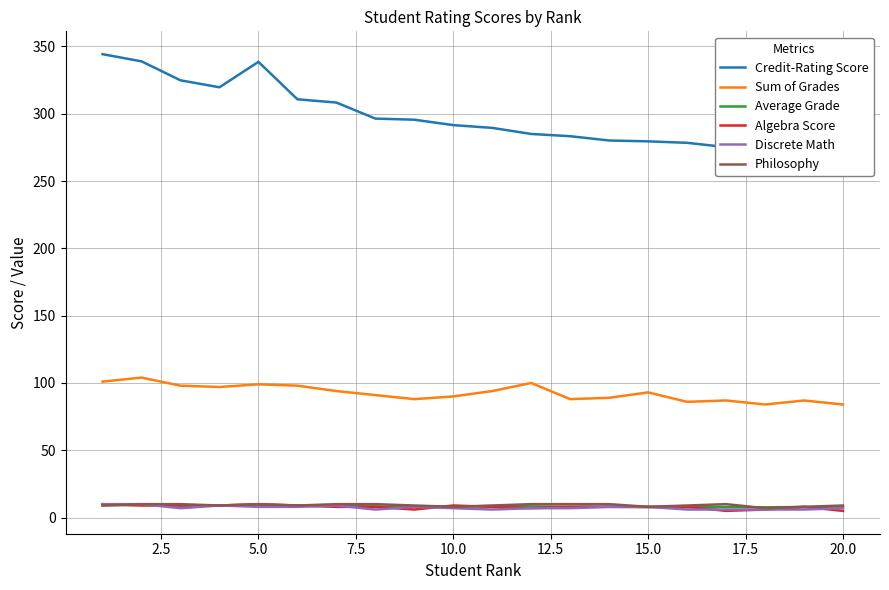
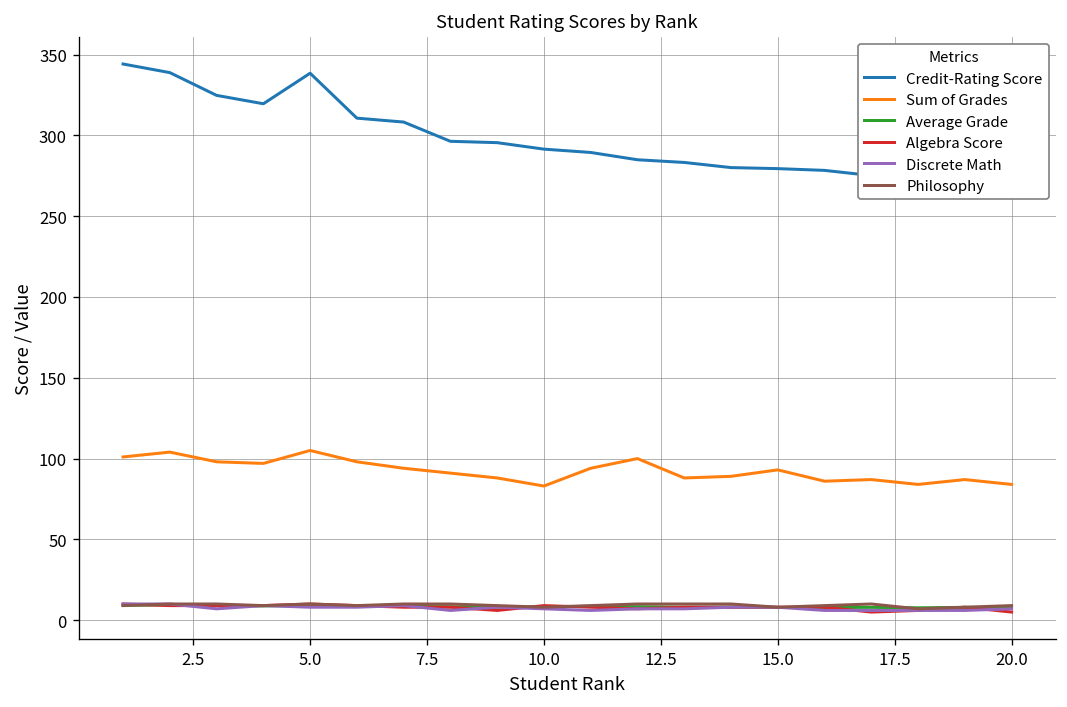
Sum of Grades, 5.0: 99 -> 105
Sum of Grades, 10.0: 90 -> 83
